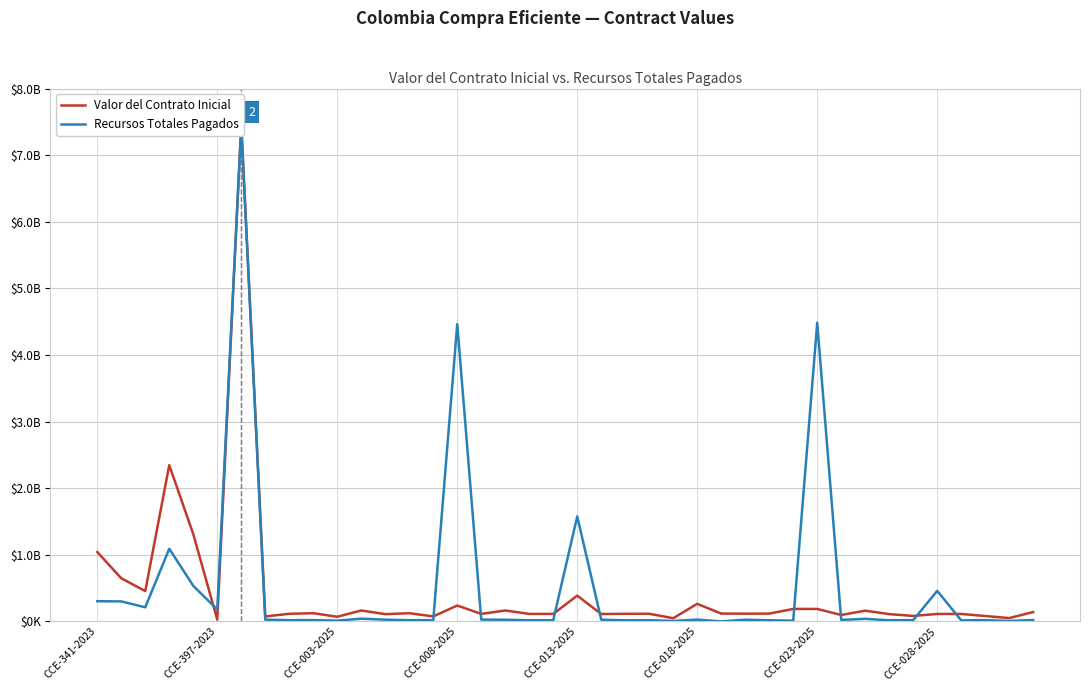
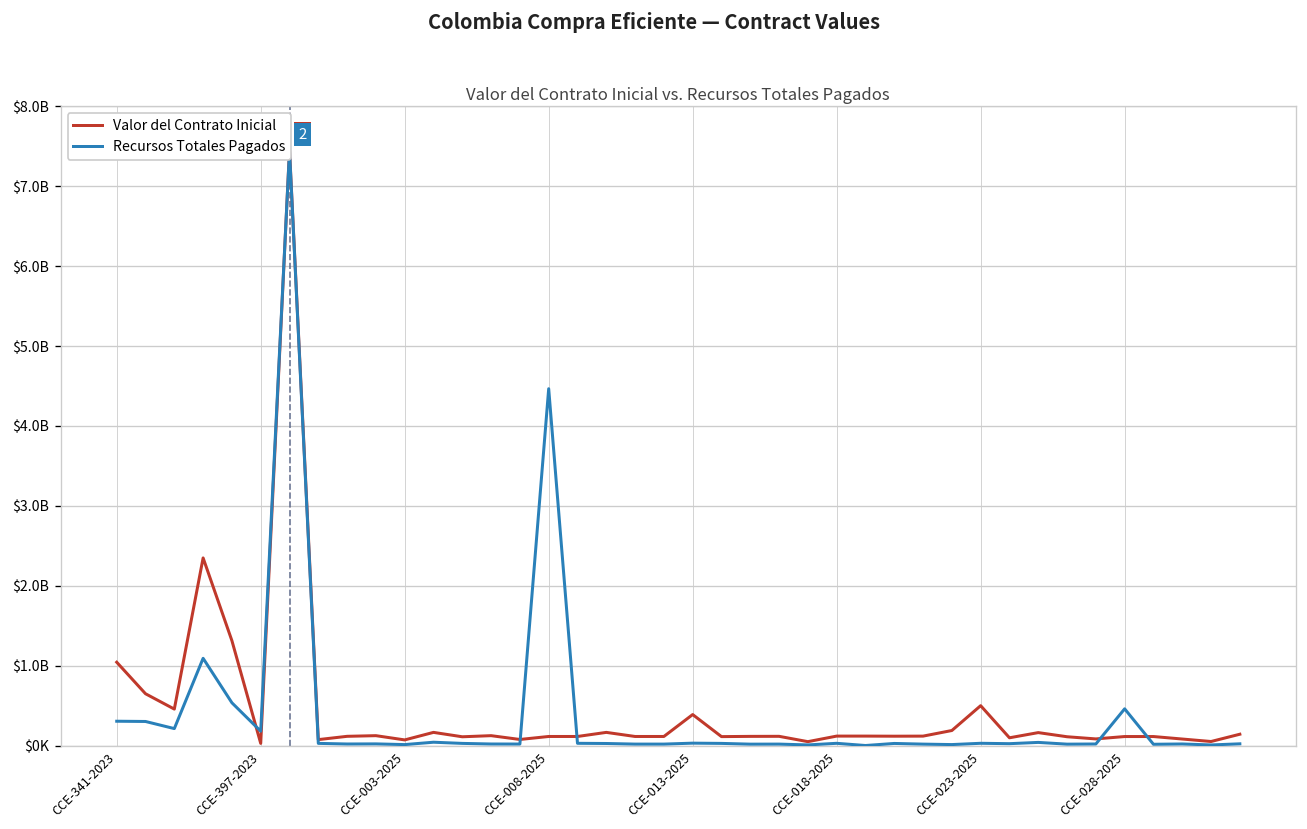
Valor del Contrato Inicial, CCE-008-2025: $200000000 -> $100000000
Recursos Totales Pagados, CCE-013-2025: $1600000000 -> $0
Valor del Contrato Inicial, CCE-018-2025: $300000000 -> $100000000
Valor del Contrato Inicial, CCE-023-2025: $200000000 -> $500000000
Recursos Totales Pagados, CCE-023-2025: $4500000000 -> $0
